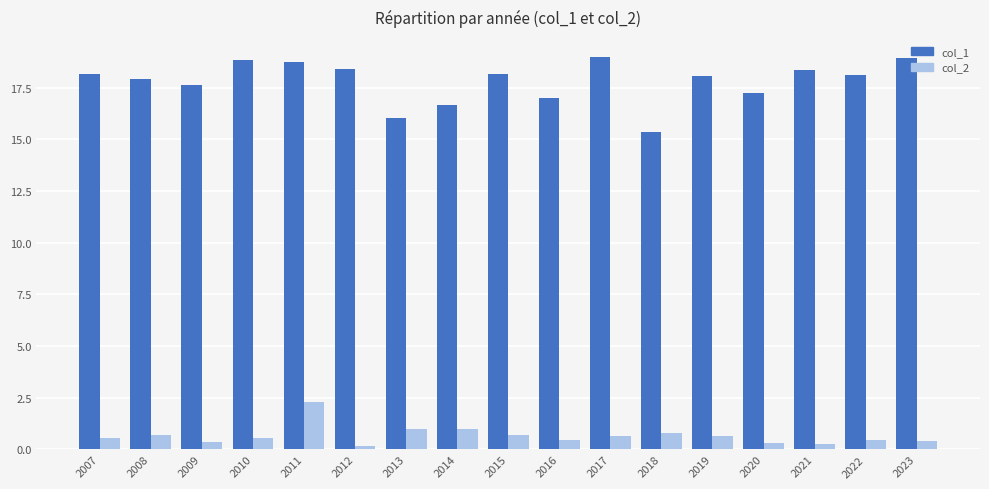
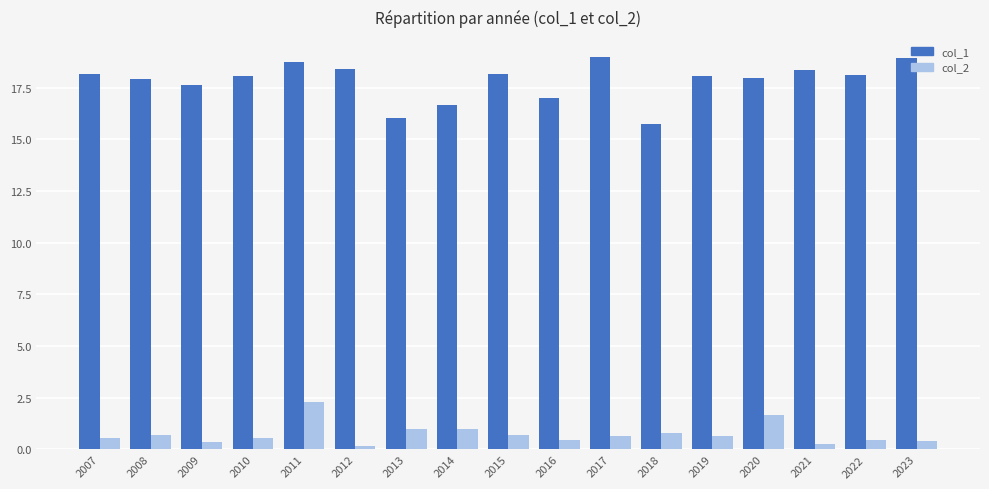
col_1, 2010: 18.8 -> 18.0
col_1, 2018: 15.3 -> 15.7
col_1, 2020: 17.3 -> 17.9
col_2, 2020: 0.3 -> 1.7
